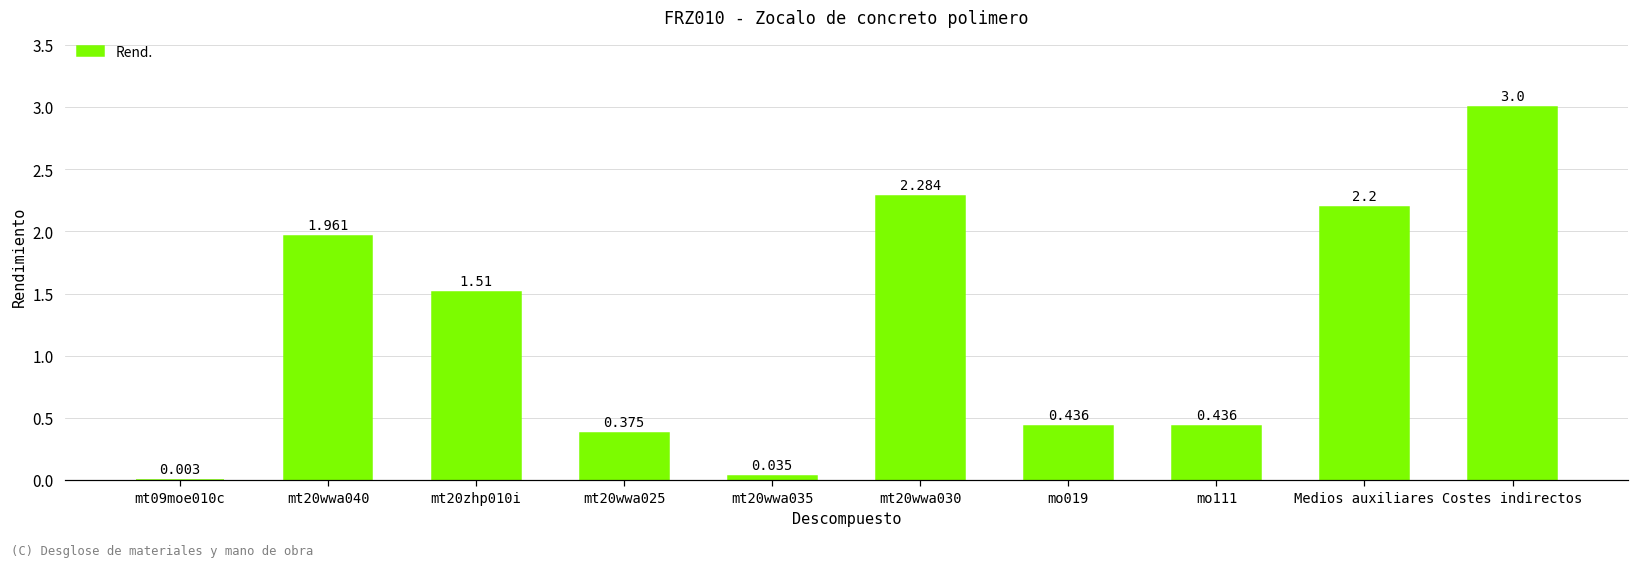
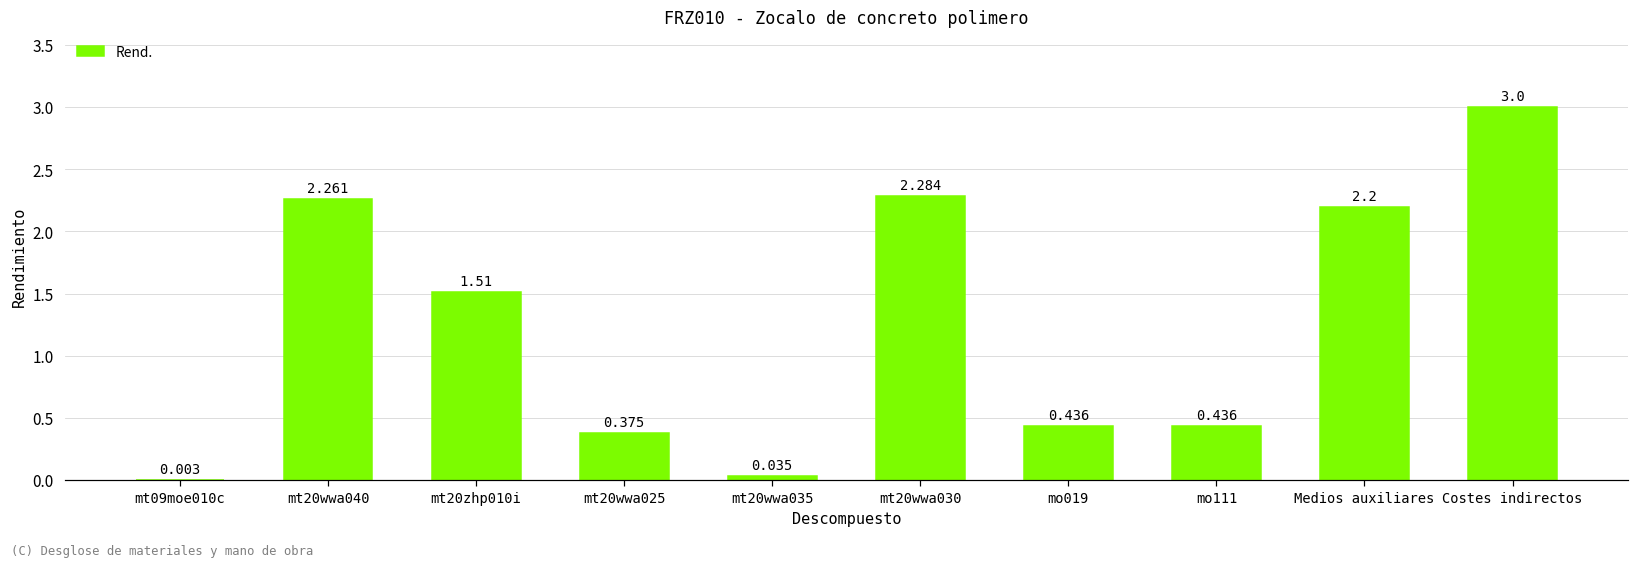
mt20wwa040: 1.961 -> 2.261
